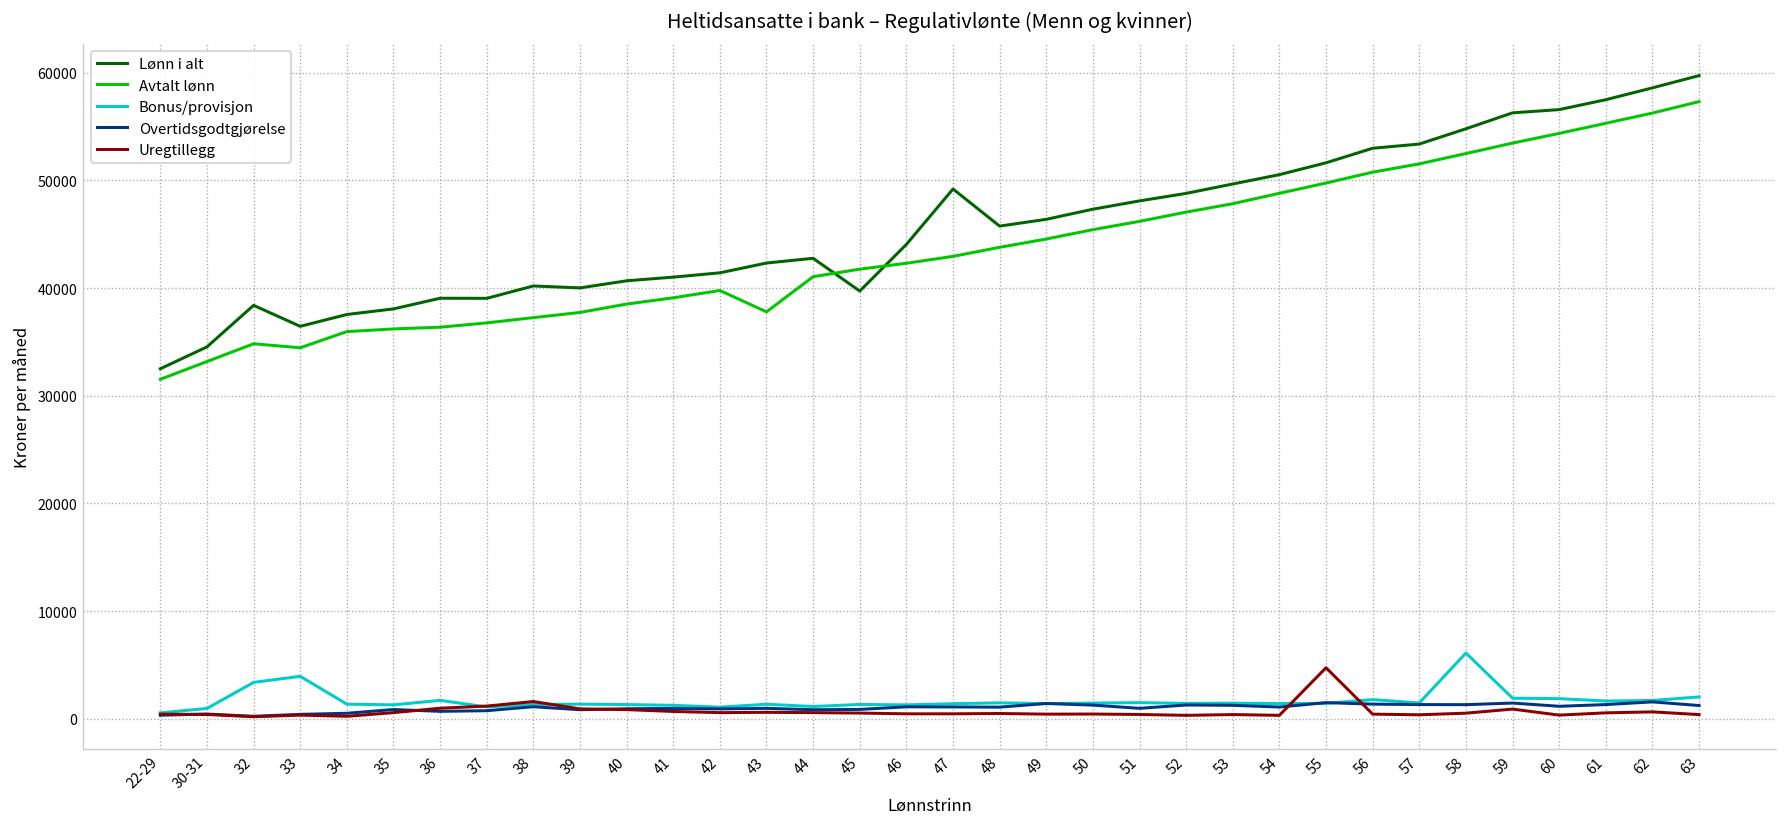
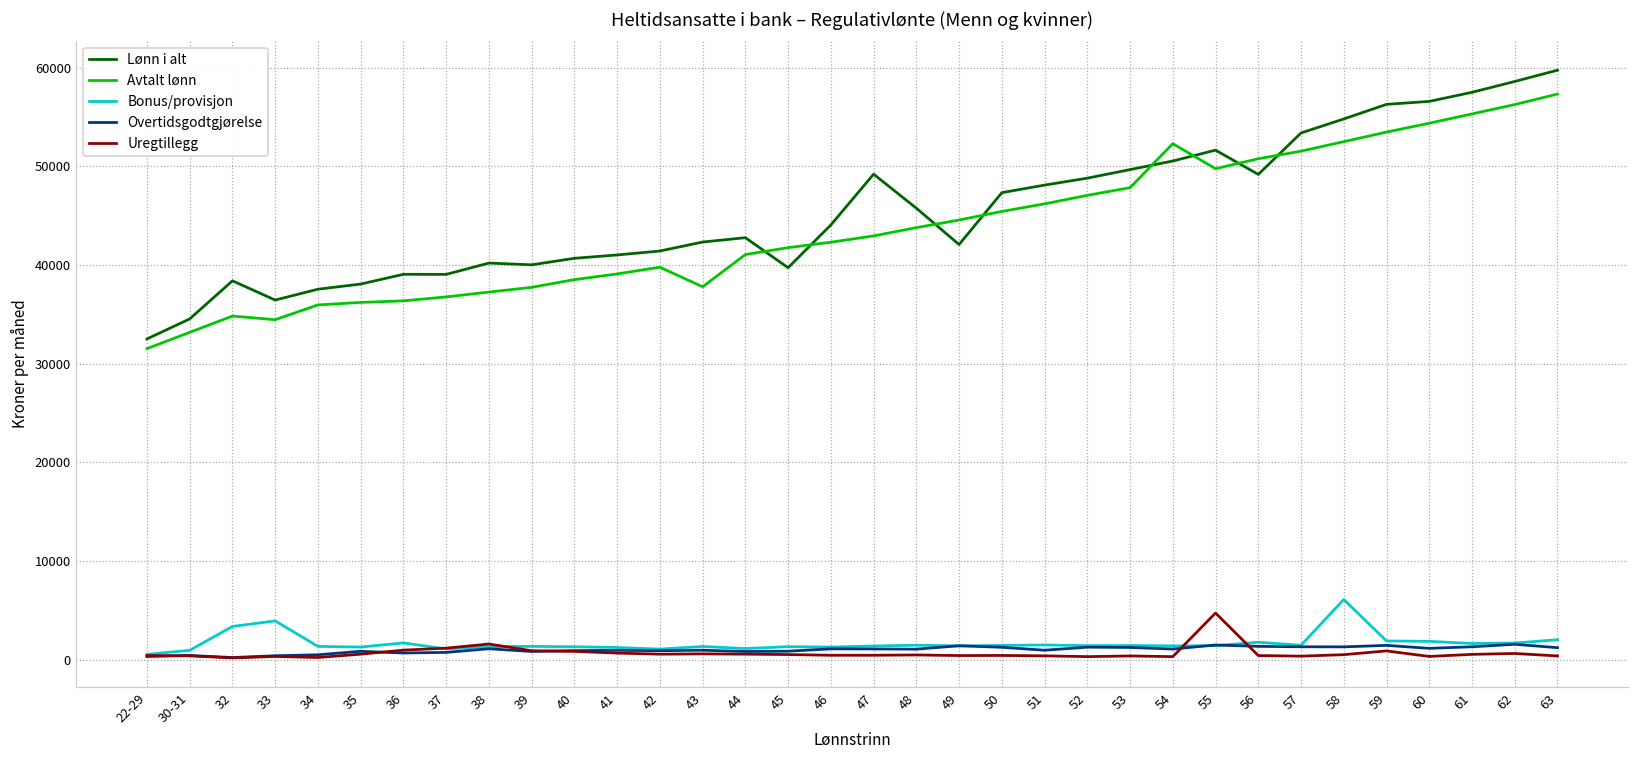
Lønn i alt, 49: 46000 -> 42000
Avtalt lønn, 54: 49000 -> 52000
Lønn i alt, 56: 53000 -> 49000
